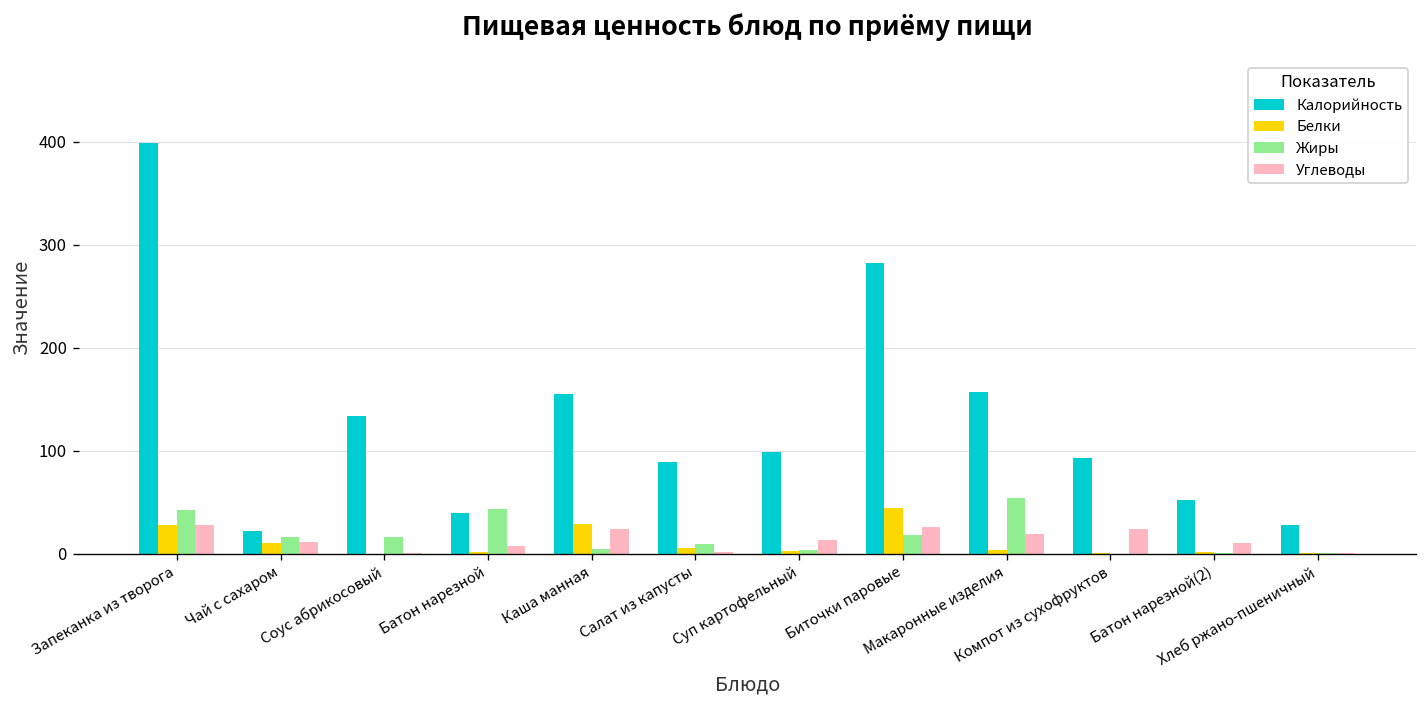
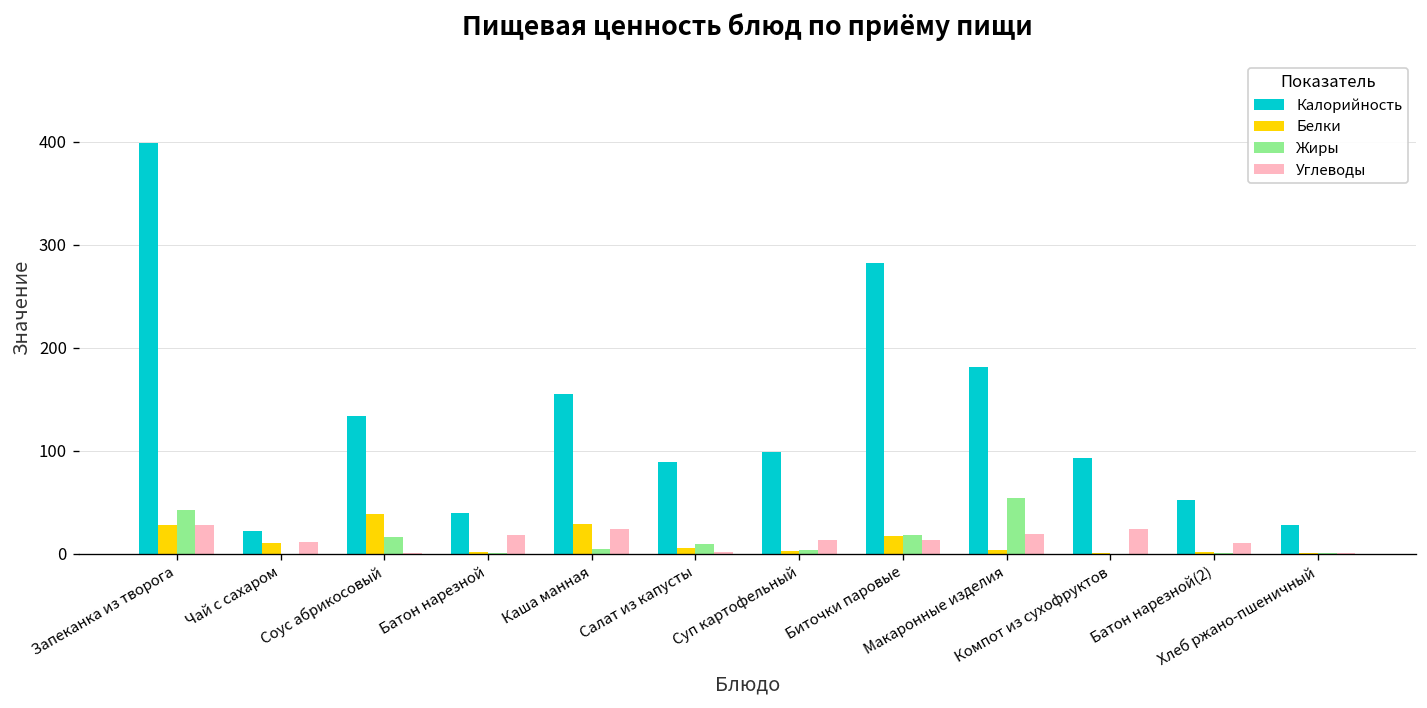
Жиры, Чай с сахаром: 20 -> 0
Белки, Соус абрикосовый: 0 -> 40
Жиры, Батон нарезной: 40 -> 0
Углеводы, Батон нарезной: 10 -> 20
Белки, Биточки паровые: 40 -> 20
Углеводы, Биточки паровые: 30 -> 10
Калорийность, Макаронные изделия: 160 -> 180
